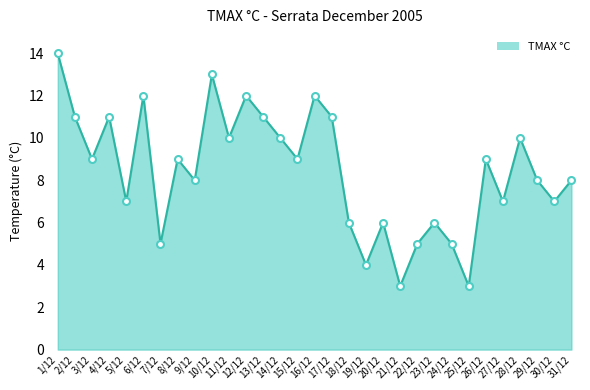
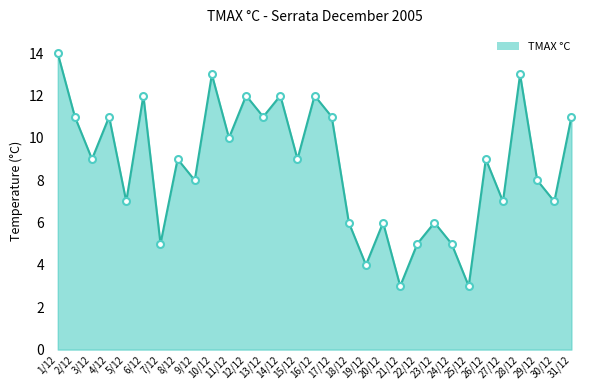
14/12: 10 -> 12
28/12: 10 -> 13
31/12: 8 -> 11
